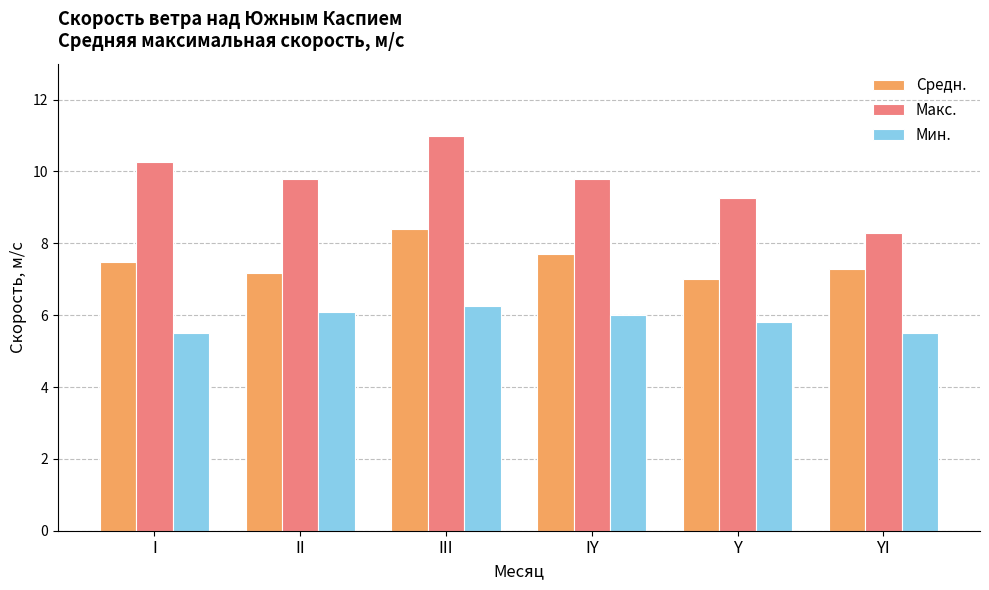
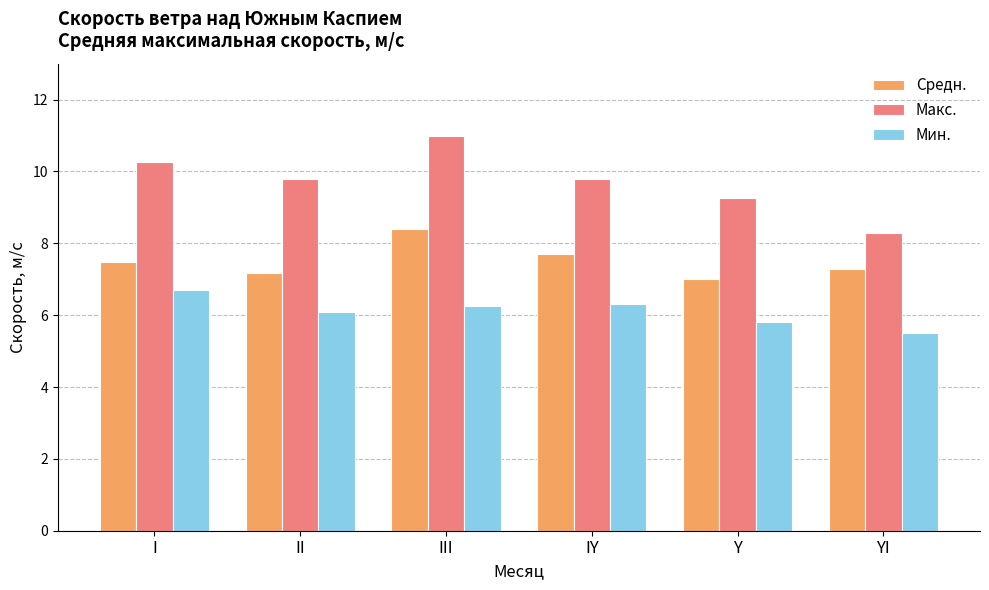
Мин., I: 5.5 -> 6.7
Мин., IY: 6.0 -> 6.3
